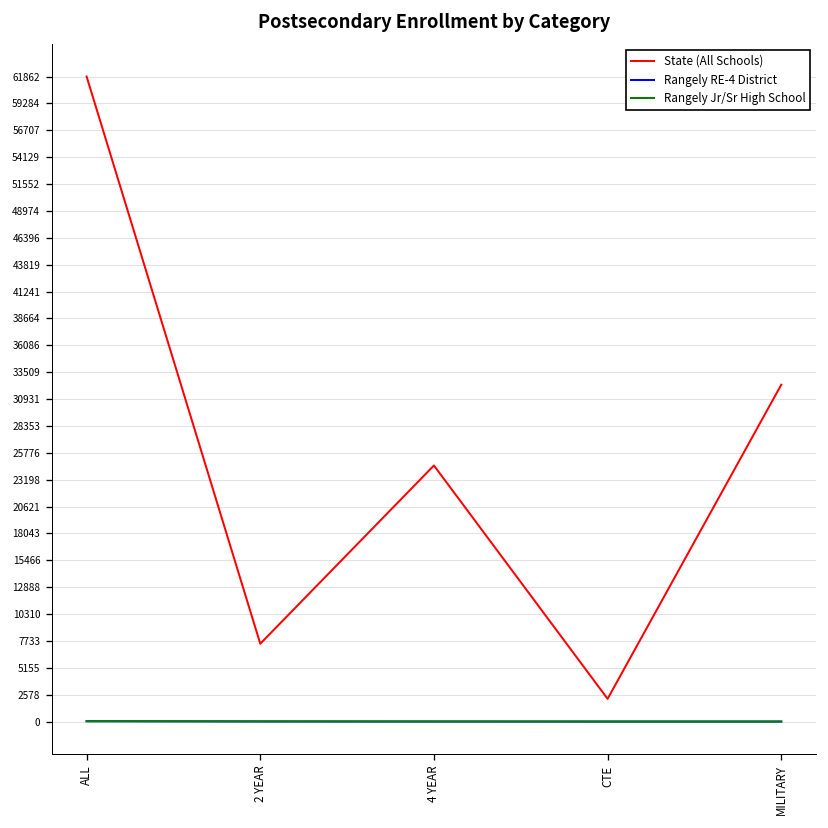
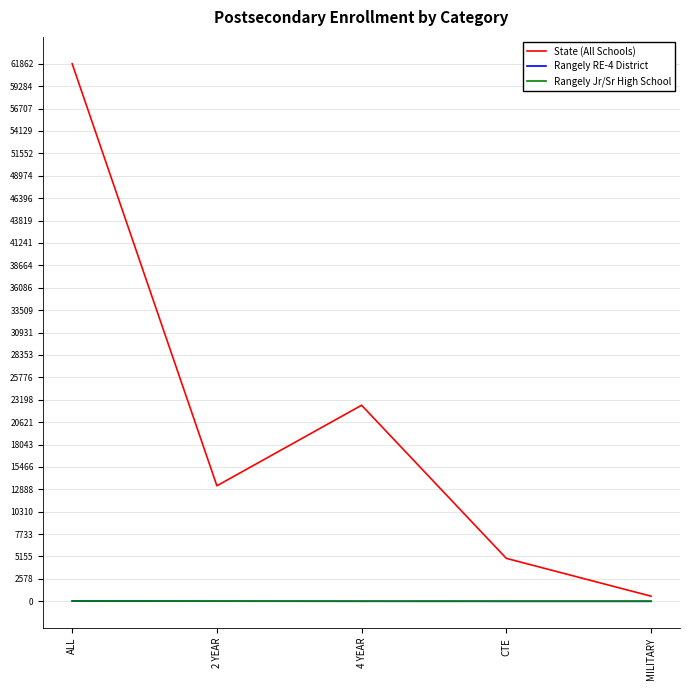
State (All Schools), 2 YEAR: 7000 -> 13000
State (All Schools), 4 YEAR: 25000 -> 23000
State (All Schools), CTE: 2000 -> 5000
State (All Schools), MILITARY: 32000 -> 1000
